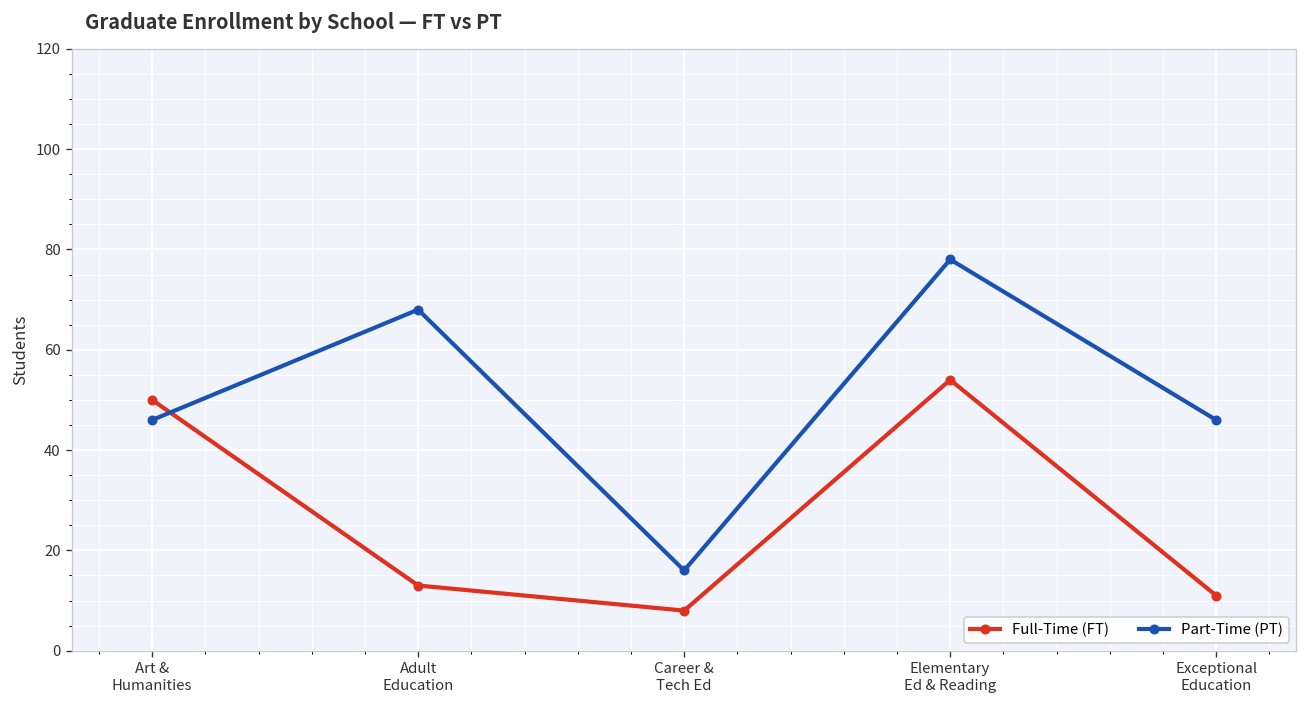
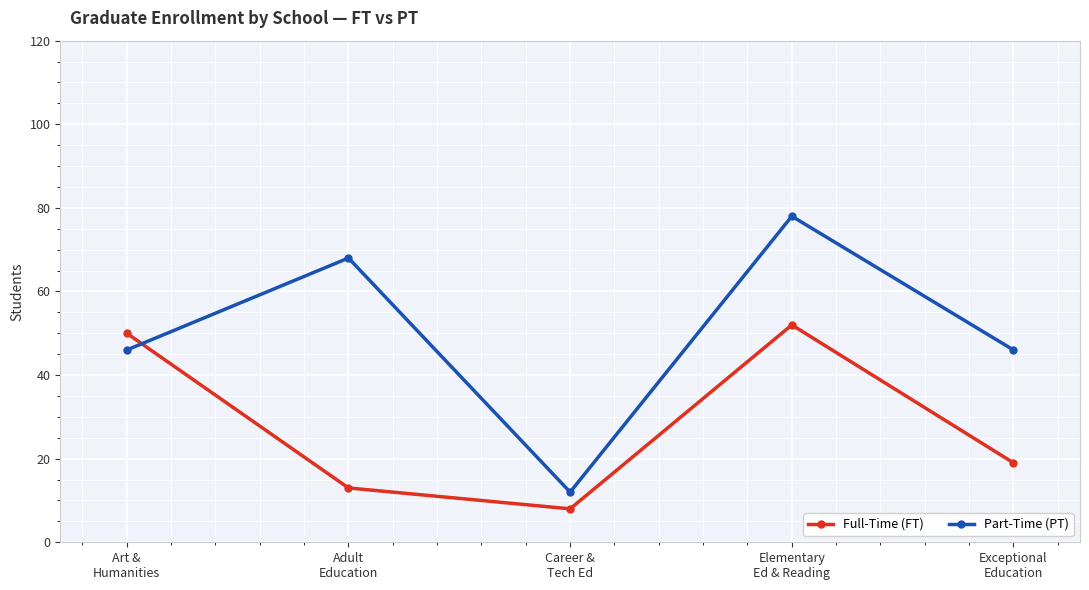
Part-Time (PT), Career & Tech Ed: 16 -> 12
Full-Time (FT), Elementary Ed & Reading: 54 -> 52
Full-Time (FT), Exceptional Education: 11 -> 19
